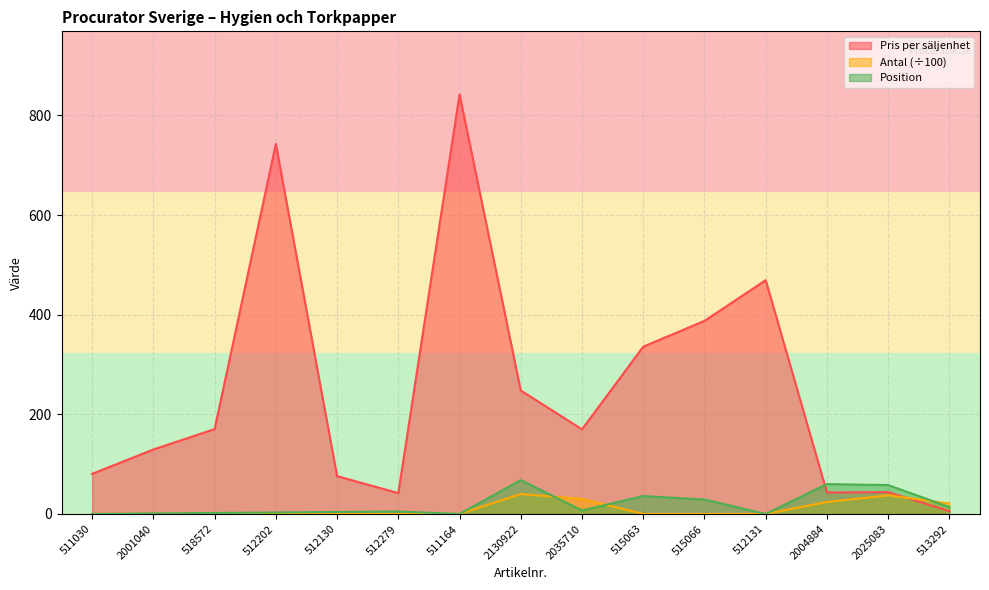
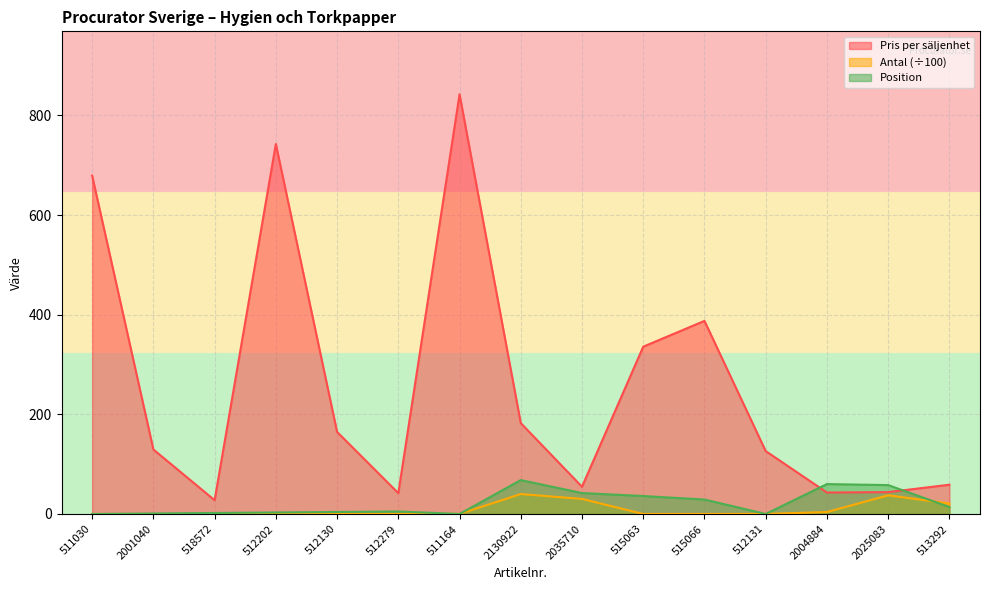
Pris per säljenhet, 511030: 80 -> 680
Pris per säljenhet, 518572: 170 -> 30
Pris per säljenhet, 512130: 80 -> 160
Pris per säljenhet, 2130922: 250 -> 180
Pris per säljenhet, 2035710: 170 -> 50
Position, 2035710: 10 -> 40
Pris per säljenhet, 512131: 470 -> 130
Antal (÷100), 2004884: 20 -> 0
Pris per säljenhet, 513292: 10 -> 60
